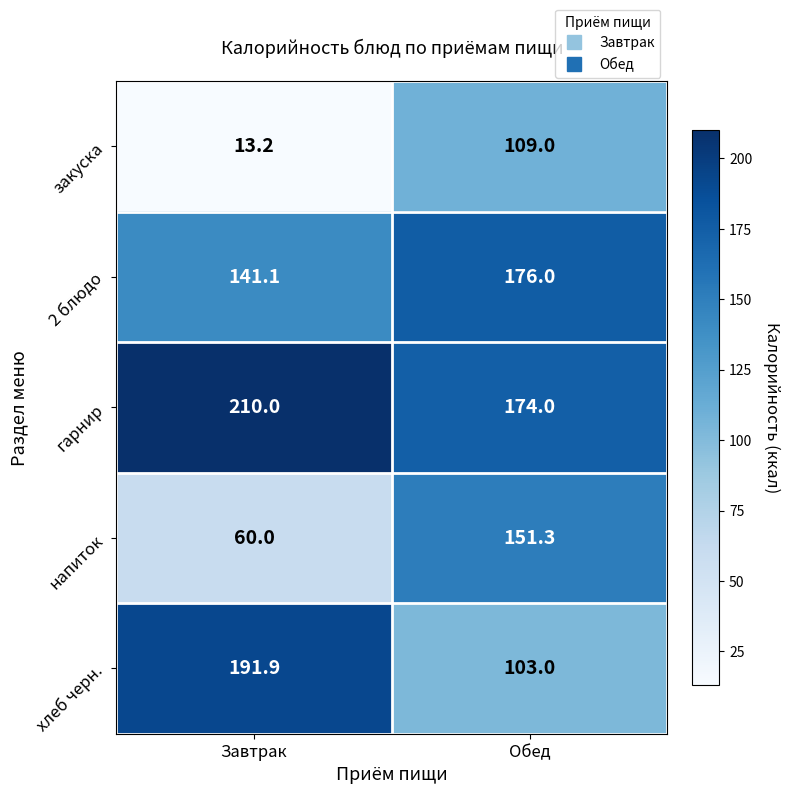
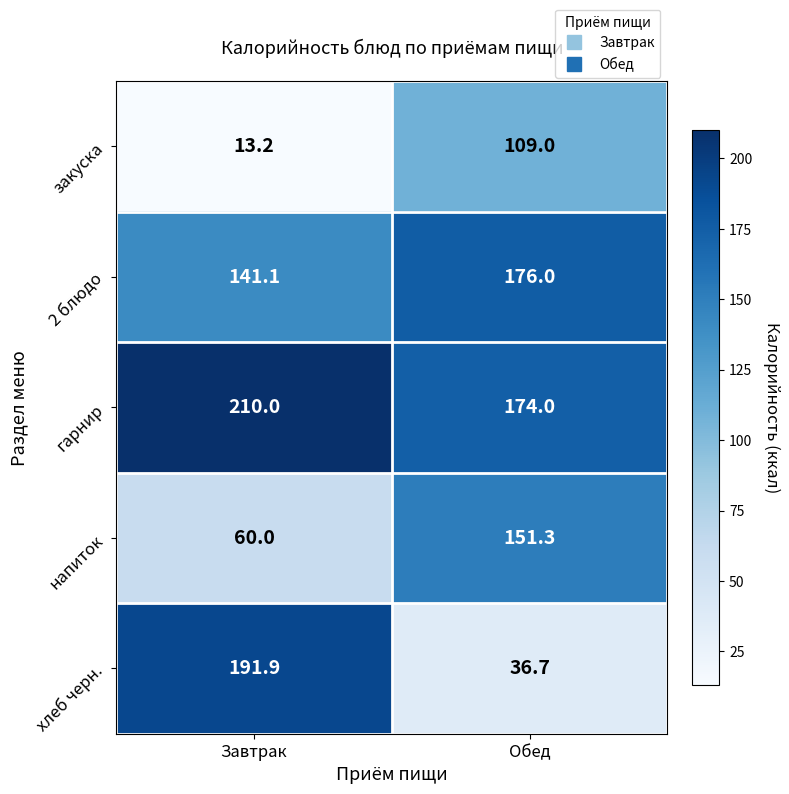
хлеб черн., Обед: 103.0 -> 36.7
